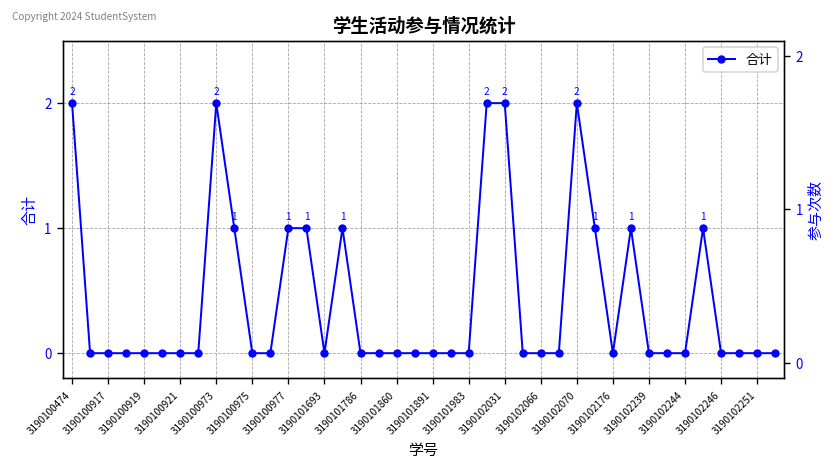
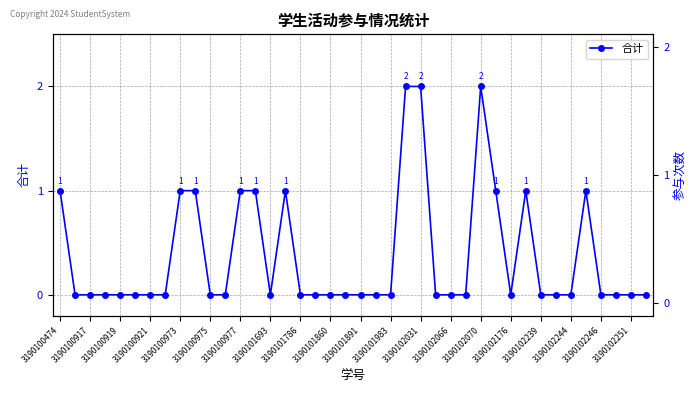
3190100474: 2 -> 1
3190100973: 2 -> 1
